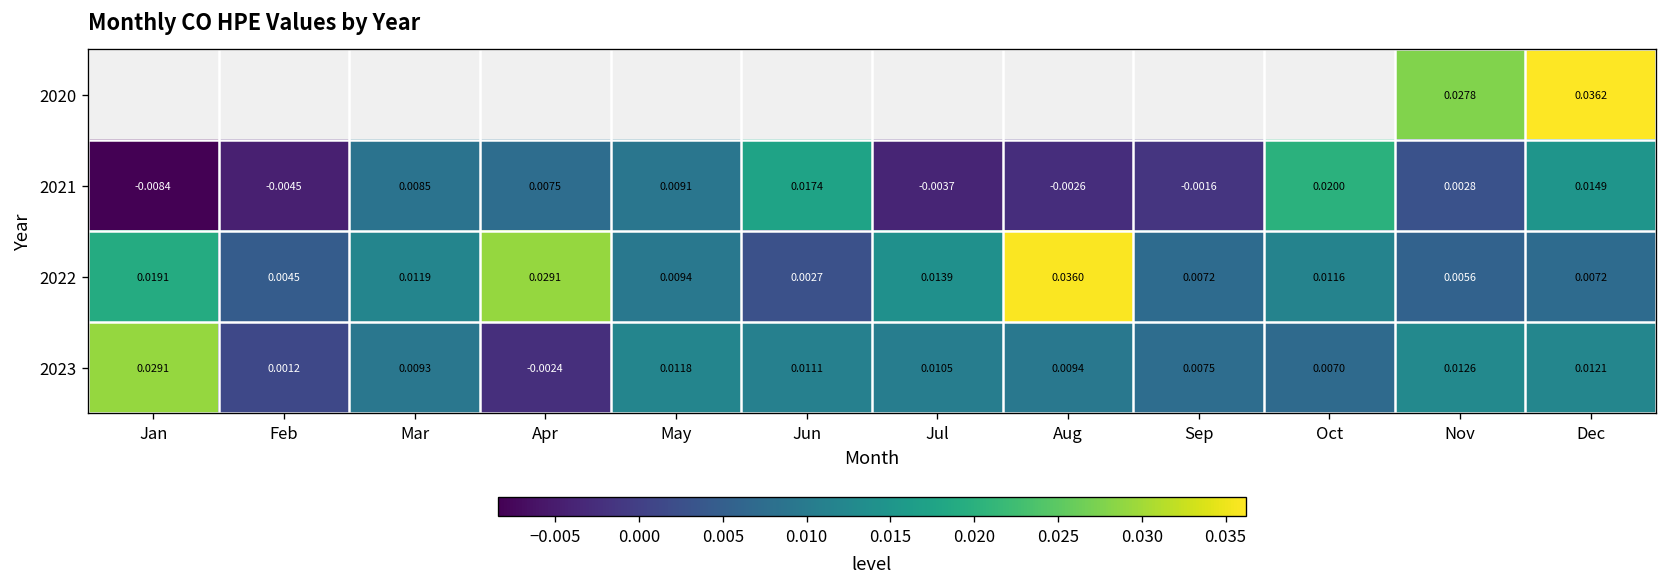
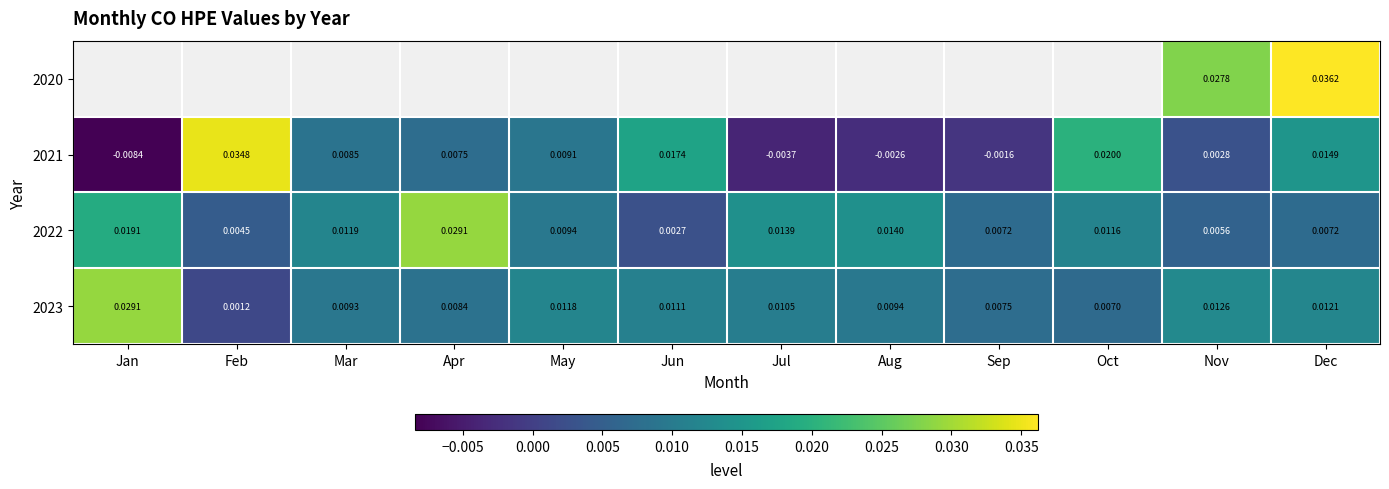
2021, Feb: -0.0045 -> 0.0348
2022, Aug: 0.0360 -> 0.0140
2023, Apr: -0.0024 -> 0.0084
